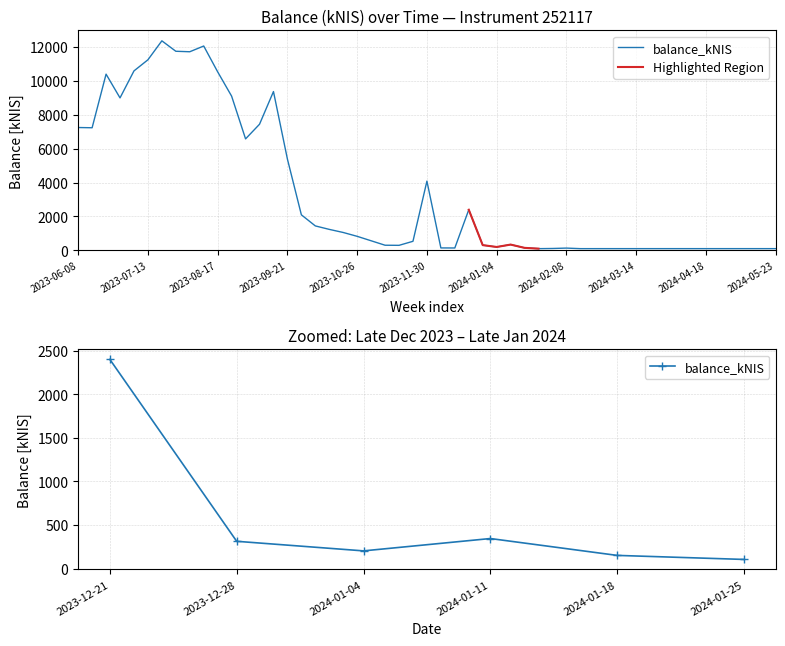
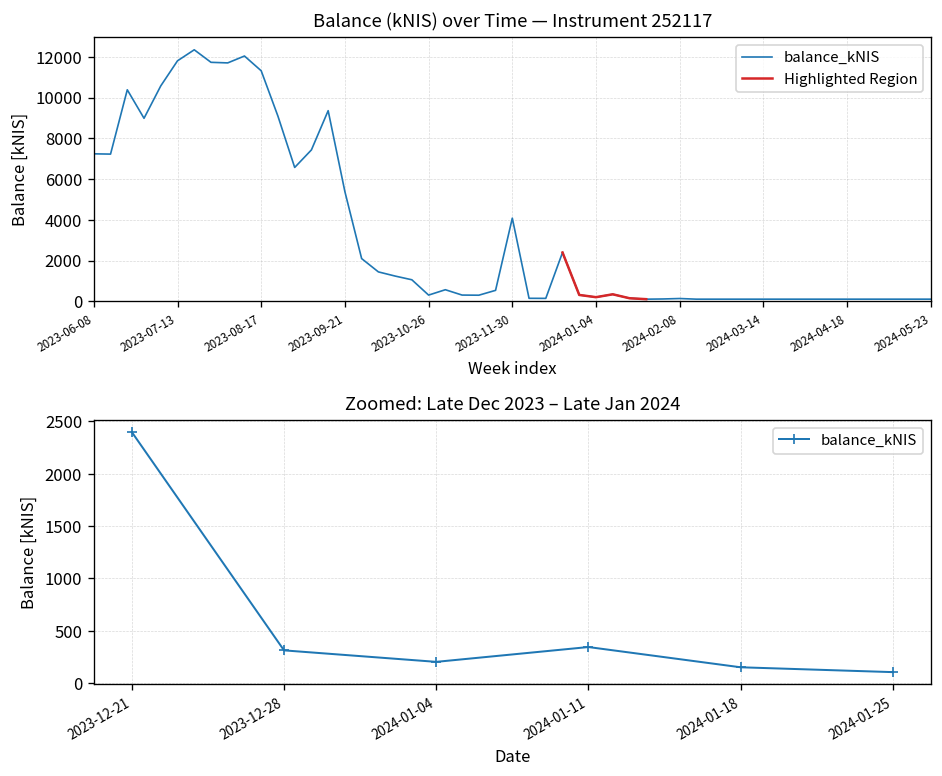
Balance (kNIS) over Time — Instrument 252117, balance_kNIS, 2023-07-13: 11200 -> 11800
Balance (kNIS) over Time — Instrument 252117, balance_kNIS, 2023-08-17: 10500 -> 11300
Balance (kNIS) over Time — Instrument 252117, balance_kNIS, 2023-10-26: 800 -> 300
